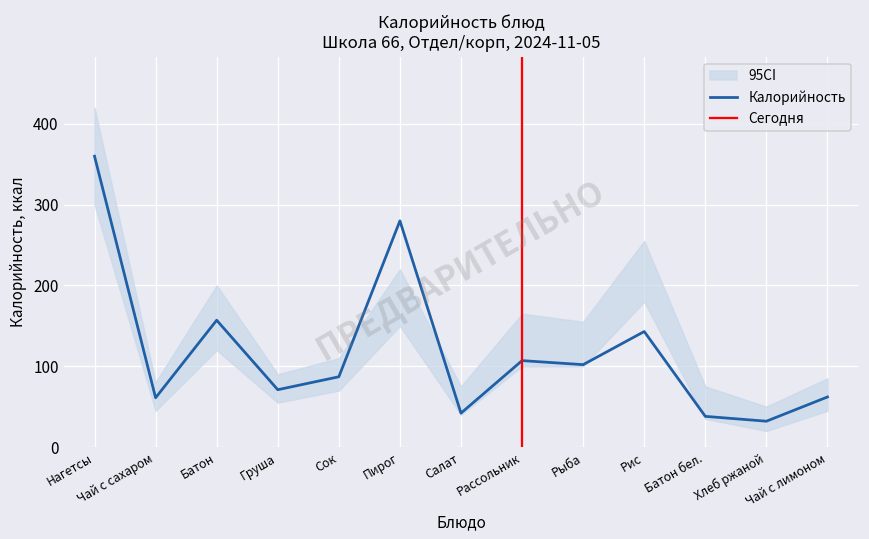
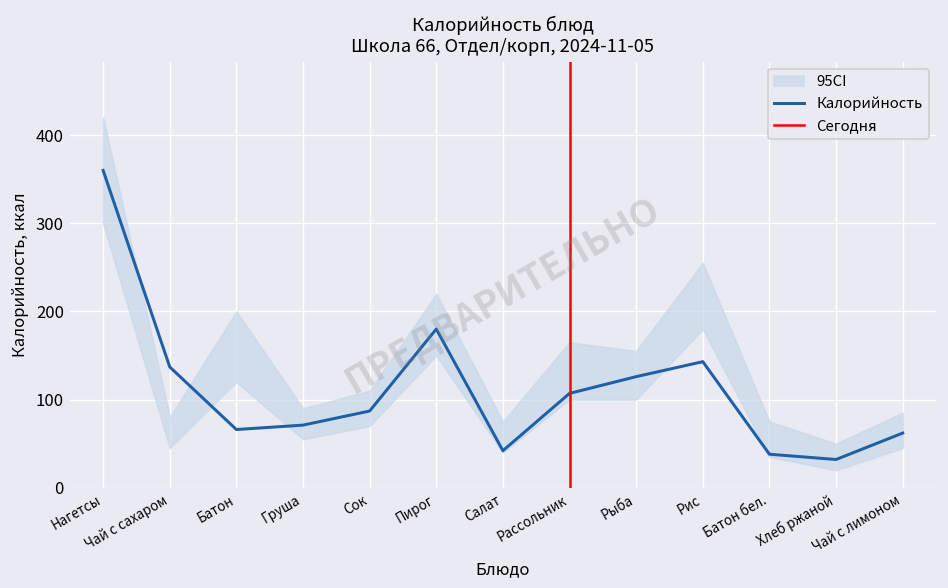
Калорийность, Чай с сахаром: 60 -> 140
Калорийность, Батон: 160 -> 70
Калорийность, Пирог: 280 -> 180
Калорийность, Рыба: 100 -> 130
